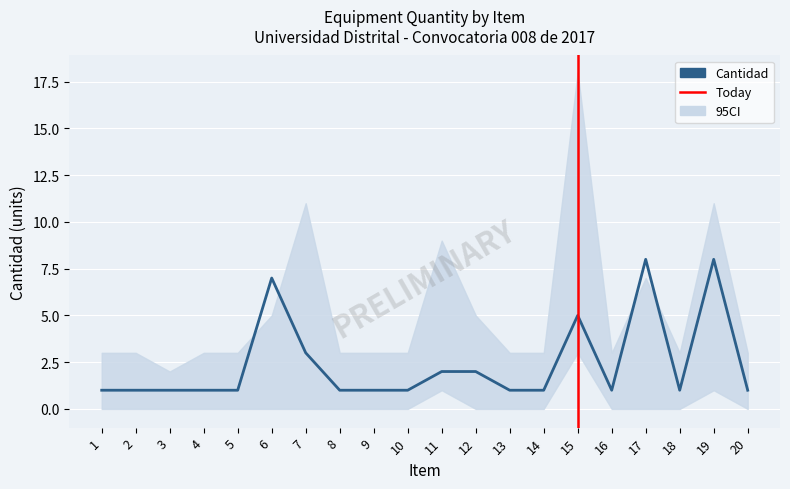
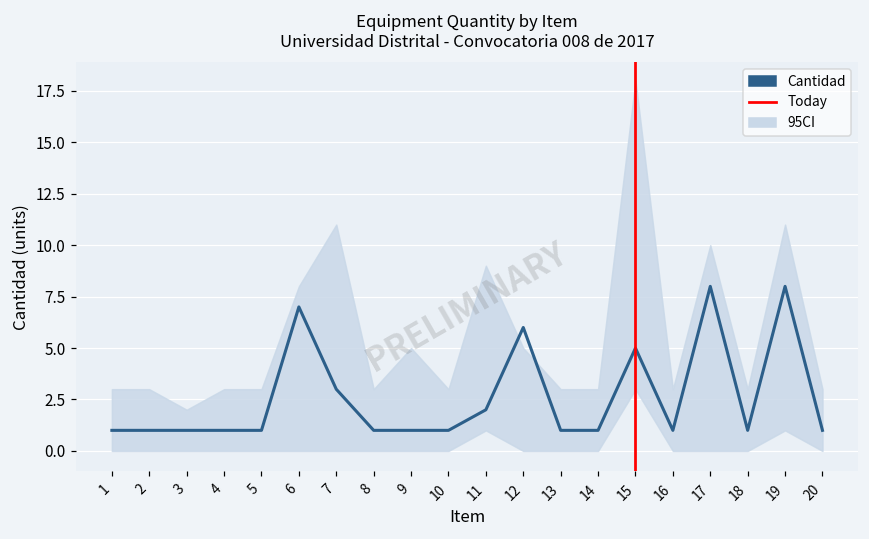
95CI, 6: 5 -> 8
95CI, 9: 3 -> 5
Cantidad, 12: 2 -> 6
95CI, 17: 7 -> 10
